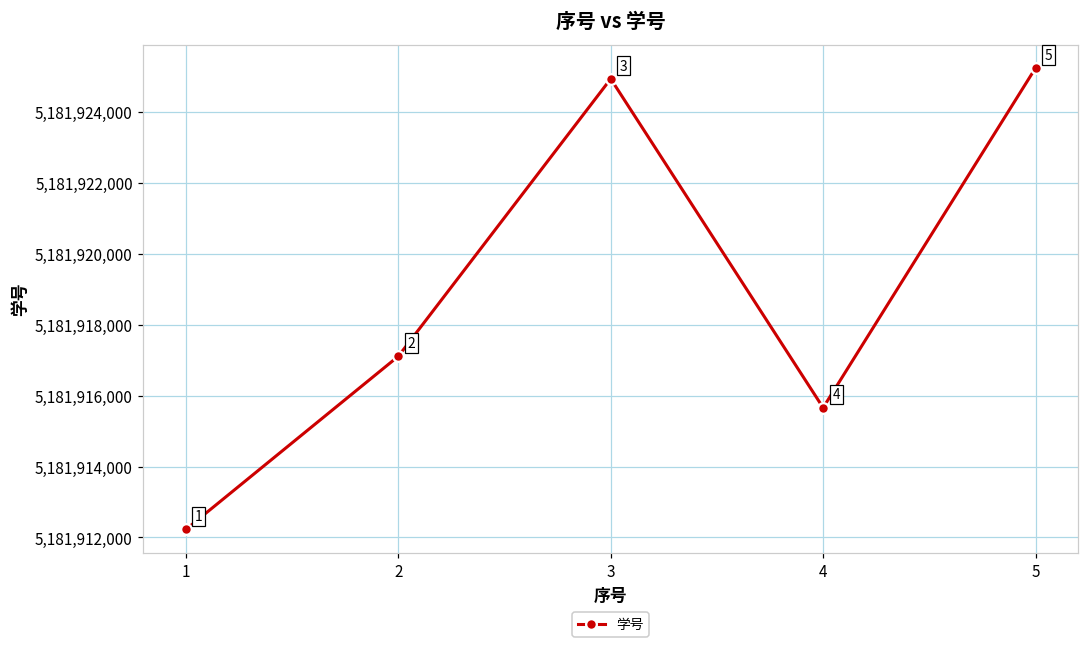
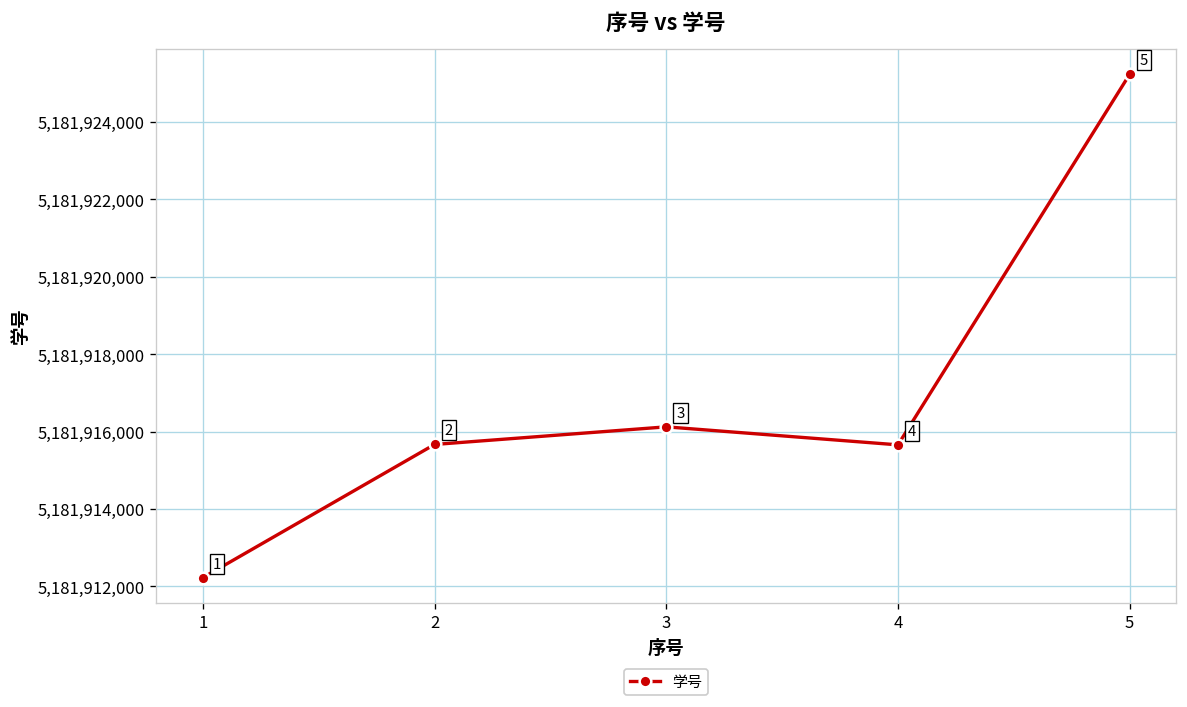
2: 5,181,917,100 -> 5,181,915,700
3: 5,181,924,900 -> 5,181,916,100
